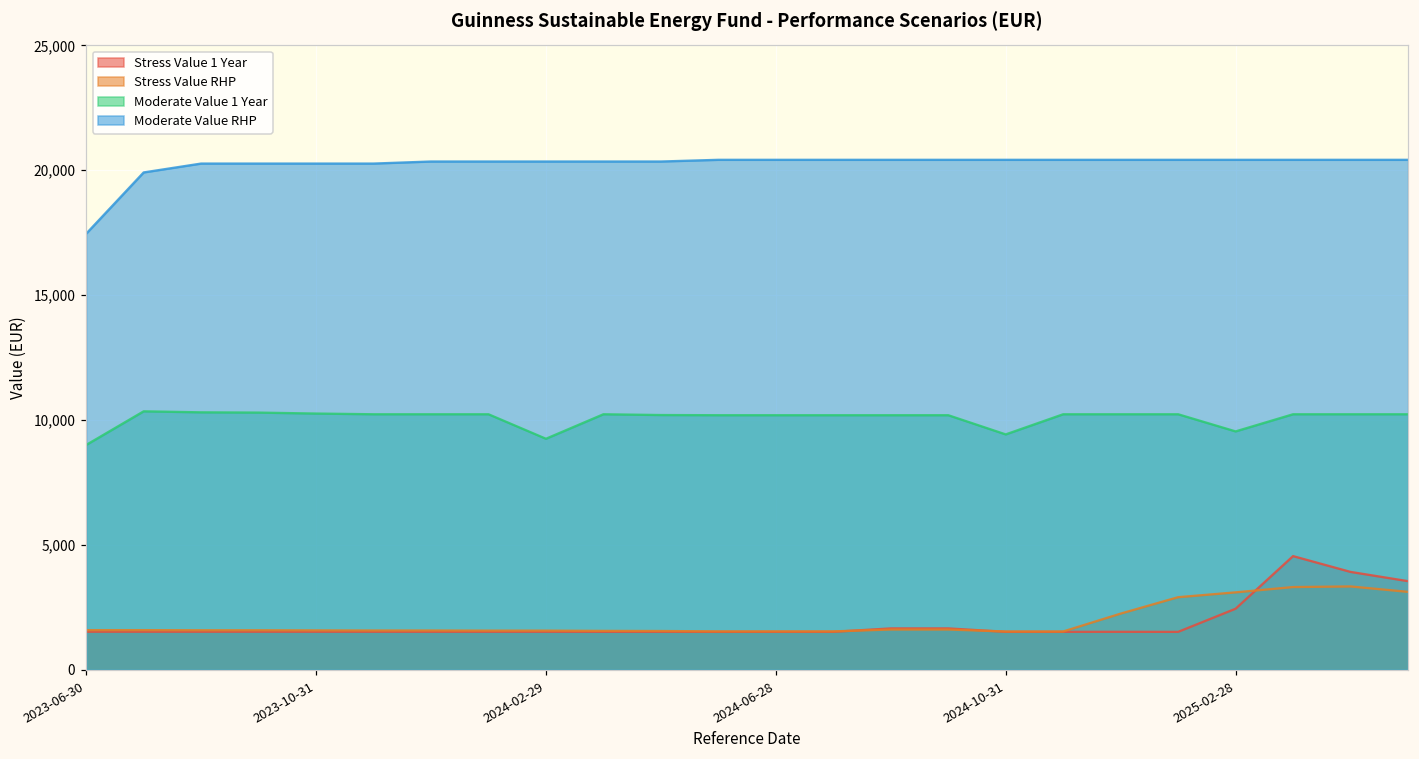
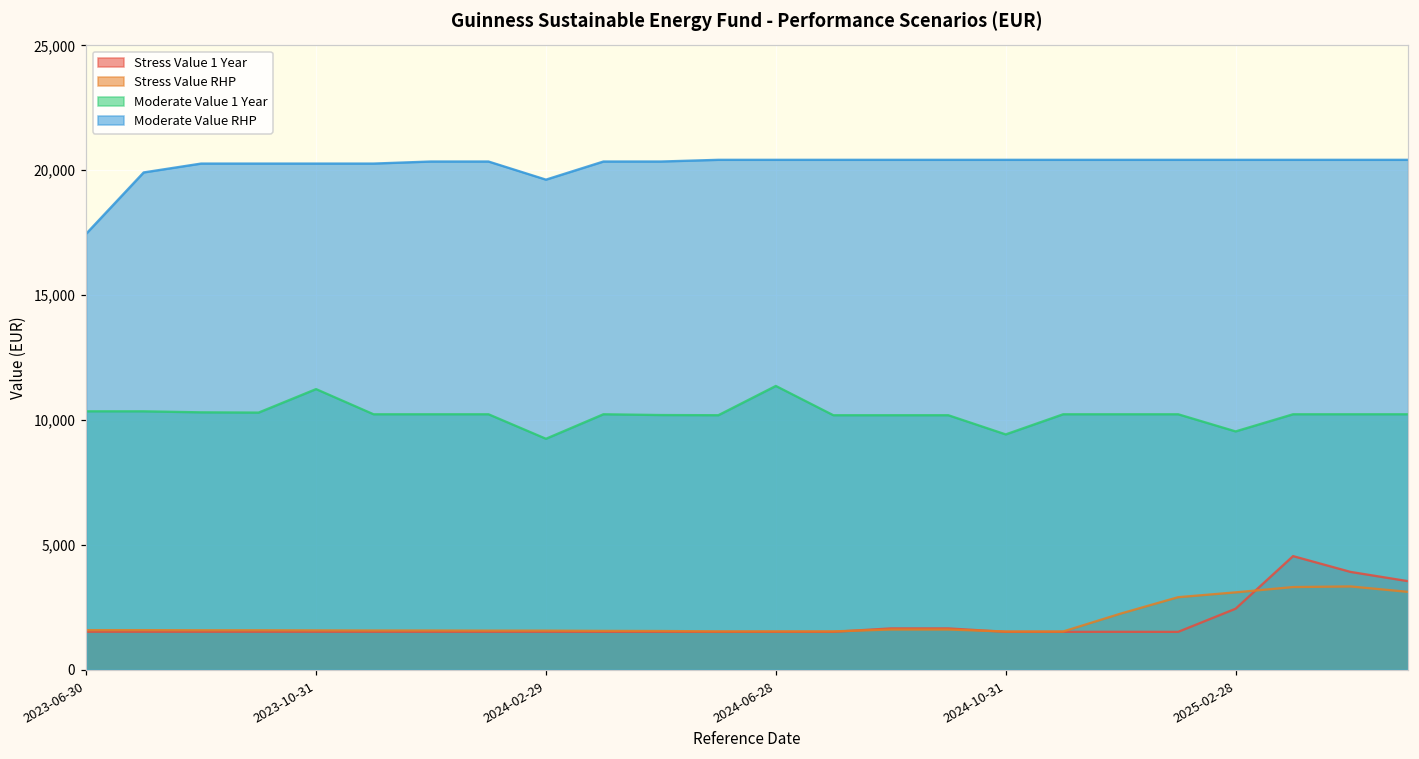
Moderate Value 1 Year, 2023-06-30: 9,000 -> 10,300
Moderate Value 1 Year, 2023-10-31: 10,300 -> 11,200
Moderate Value RHP, 2024-02-29: 20,300 -> 19,600
Moderate Value 1 Year, 2024-06-28: 10,200 -> 11,400
